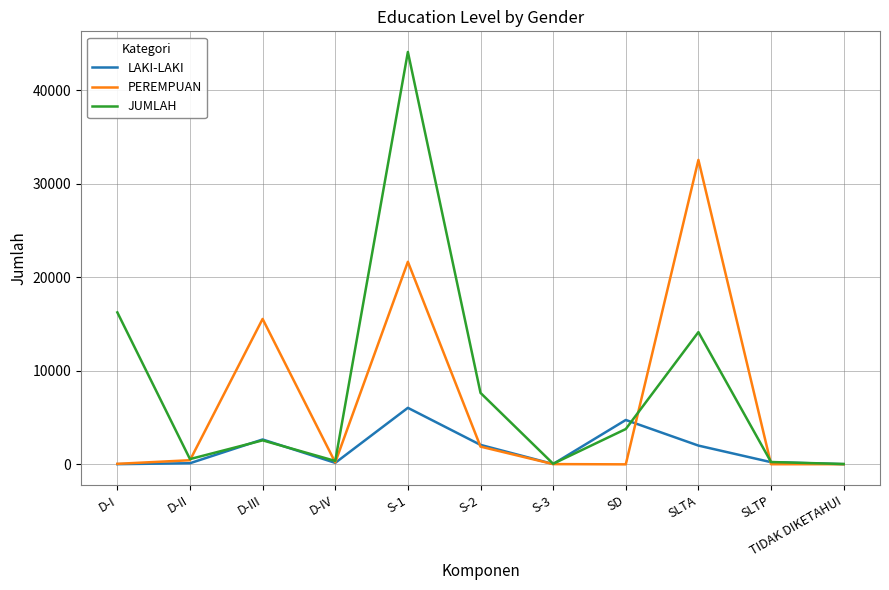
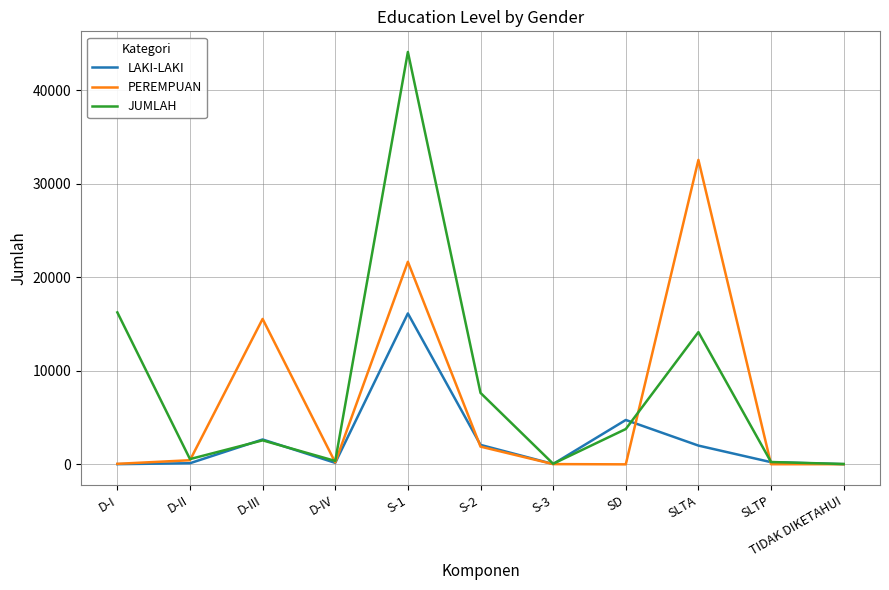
LAKI-LAKI, S-1: 6000 -> 16000
